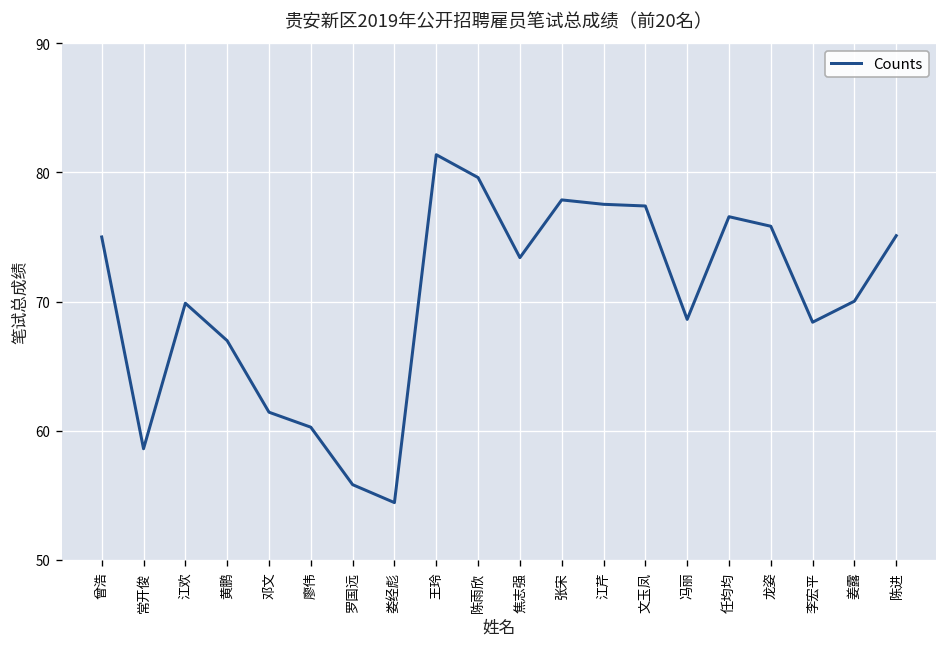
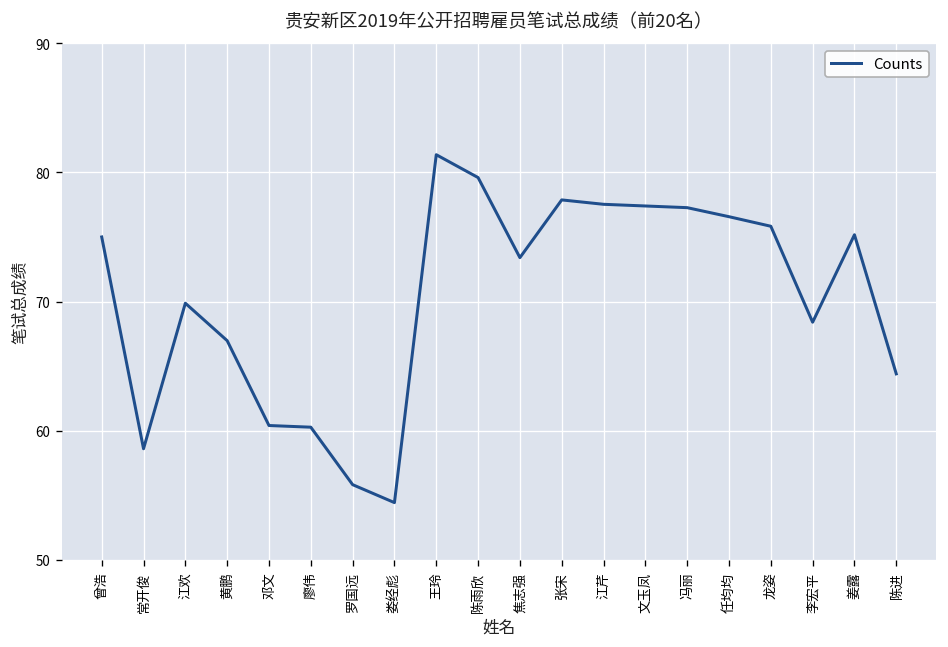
邓文: 61.4 -> 60.4
冯丽: 68.6 -> 77.3
姜露: 70.0 -> 75.2
陈进: 75.1 -> 64.4
